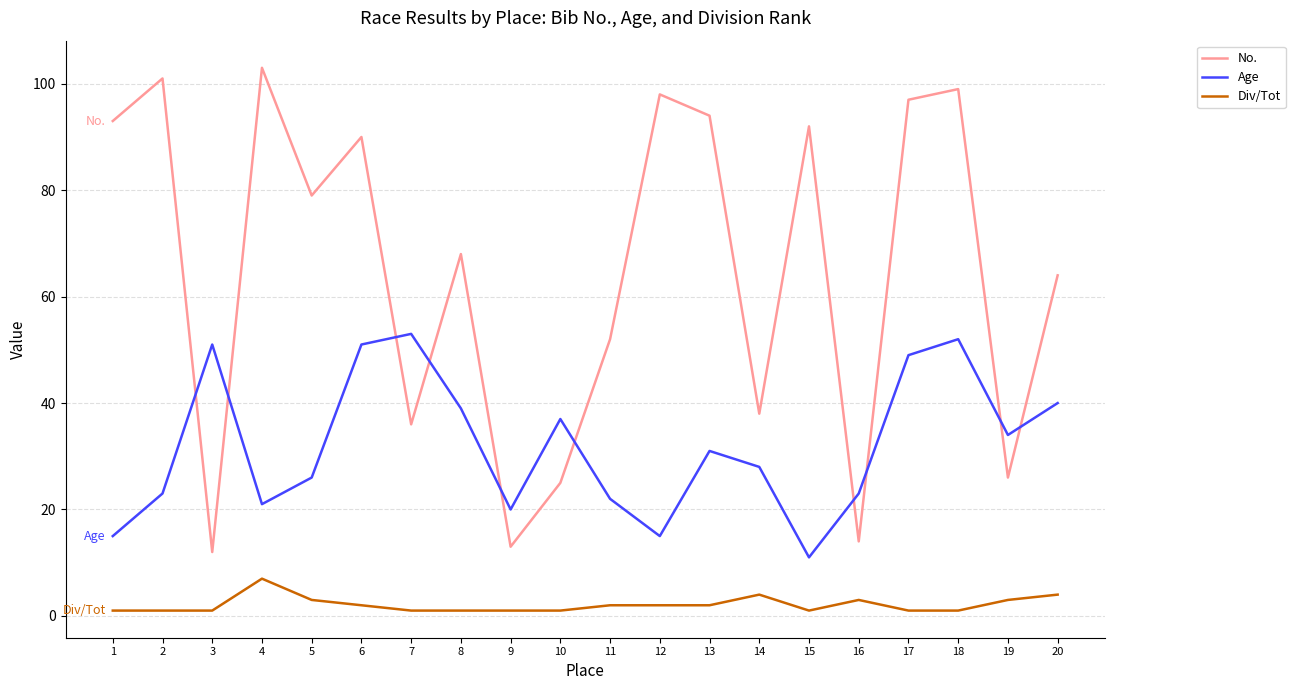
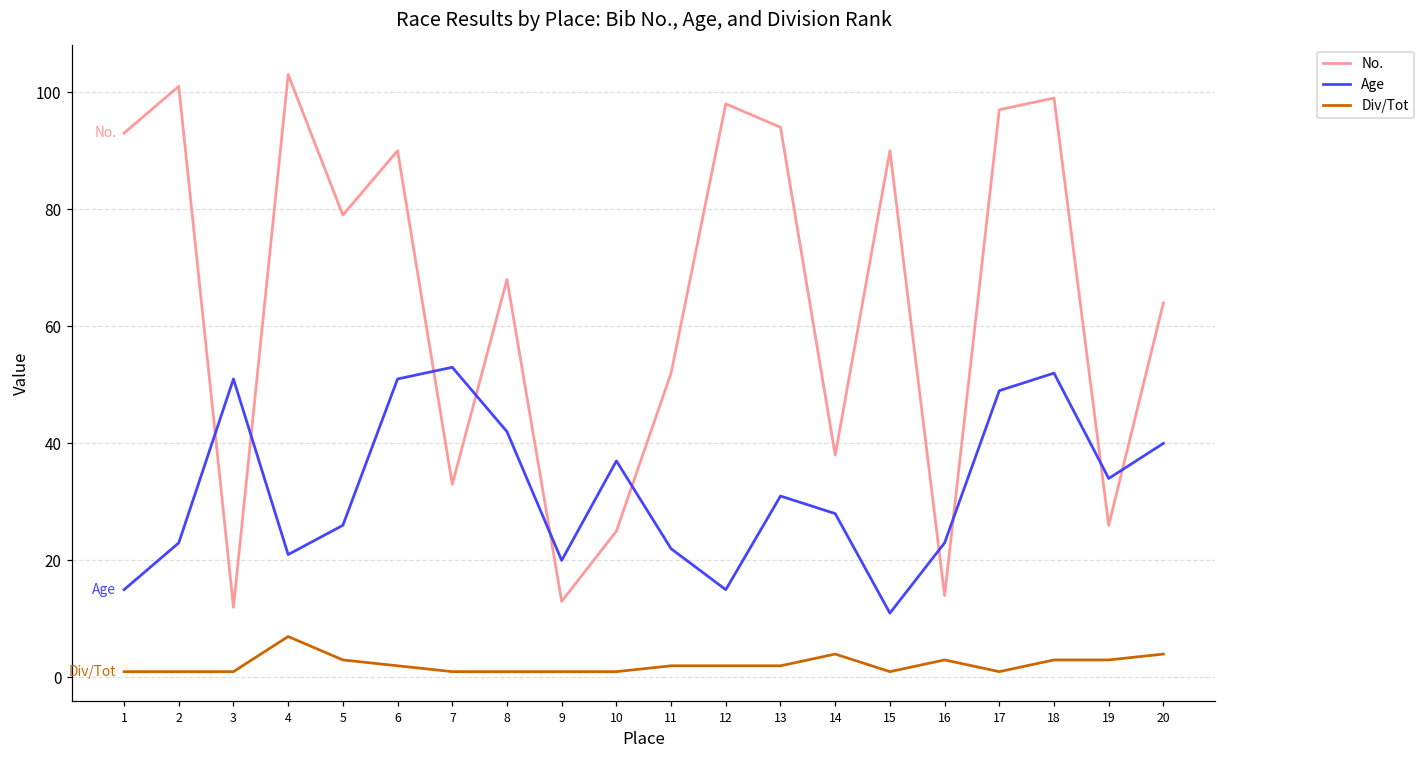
No., 7: 36 -> 33
Age, 8: 39 -> 42
No., 15: 92 -> 90
Div/Tot, 18: 1 -> 3
